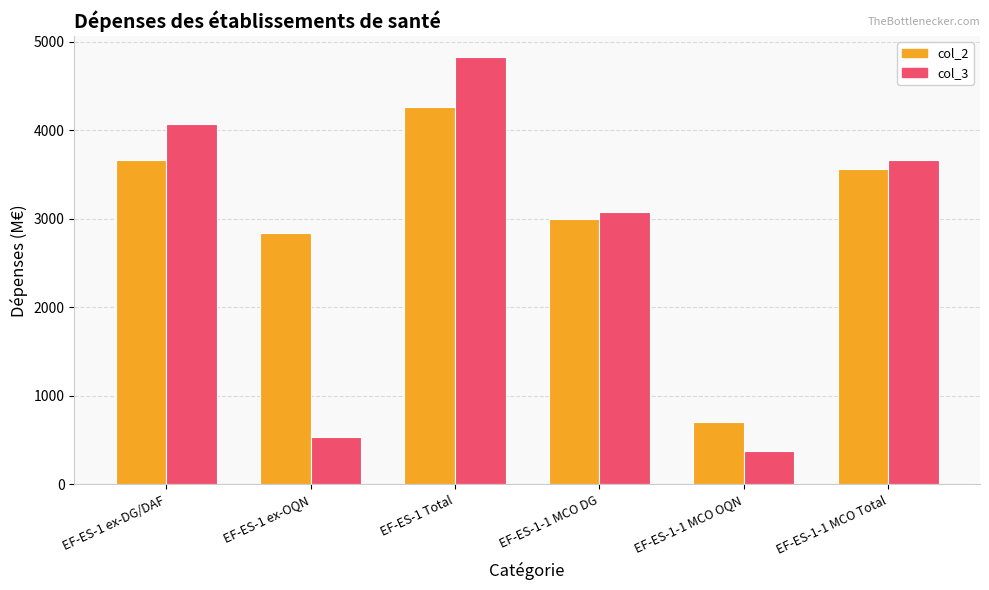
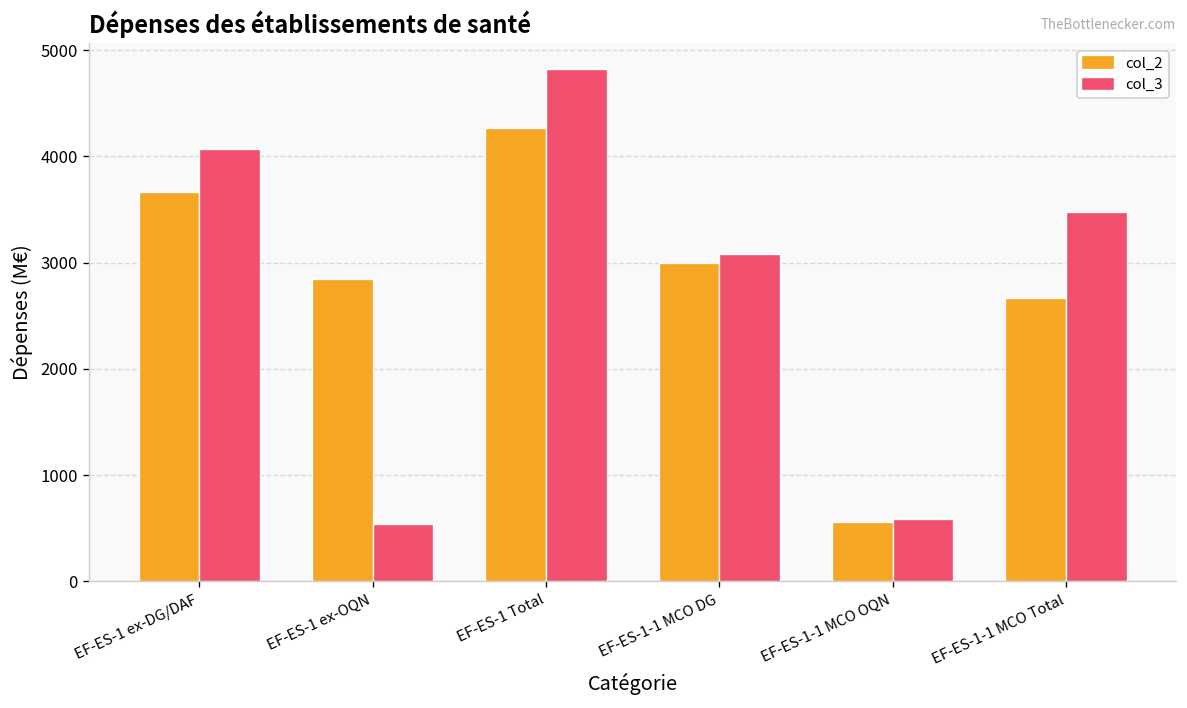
col_2, EF-ES-1-1 MCO OQN: 700 -> 600
col_3, EF-ES-1-1 MCO OQN: 400 -> 600
col_2, EF-ES-1-1 MCO Total: 3600 -> 2700
col_3, EF-ES-1-1 MCO Total: 3700 -> 3500
